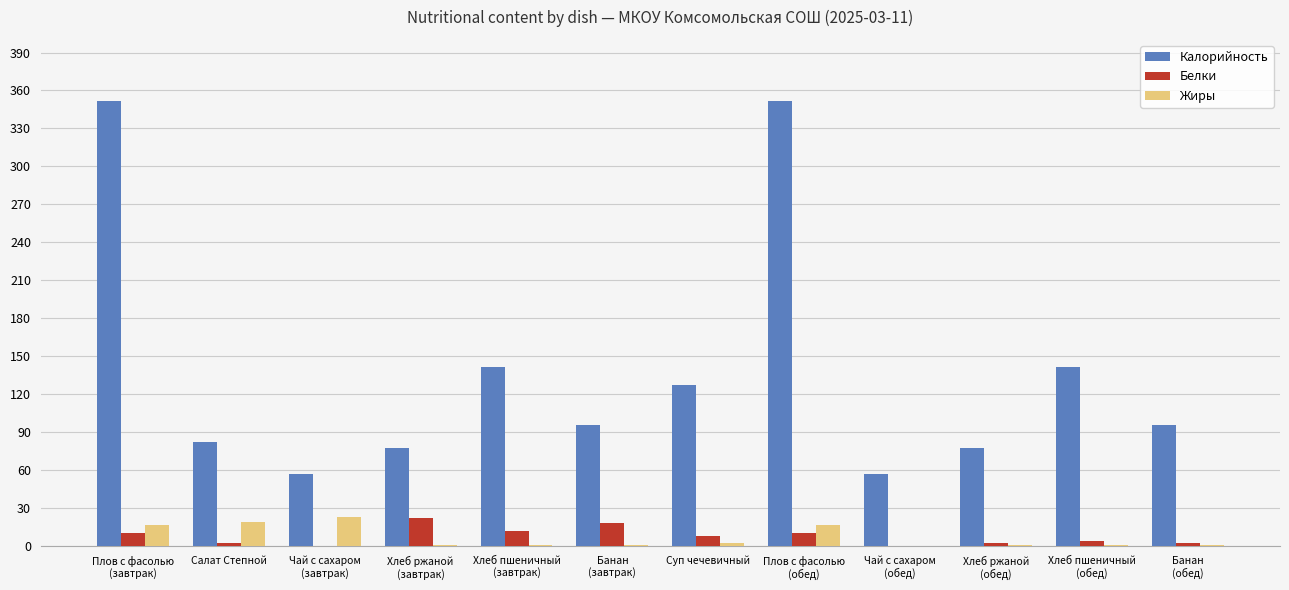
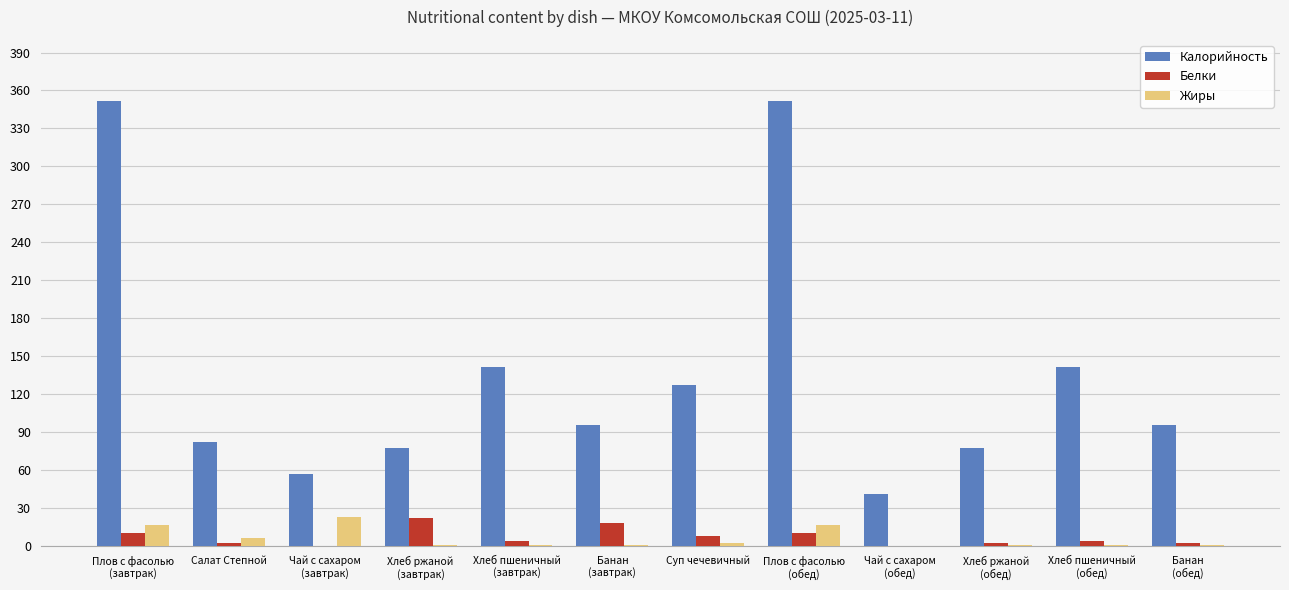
Жиры, Салат Степной: 19 -> 6
Белки, Хлеб пшеничный (завтрак): 12 -> 4
Калорийность, Чай с сахаром (обед): 57 -> 41
